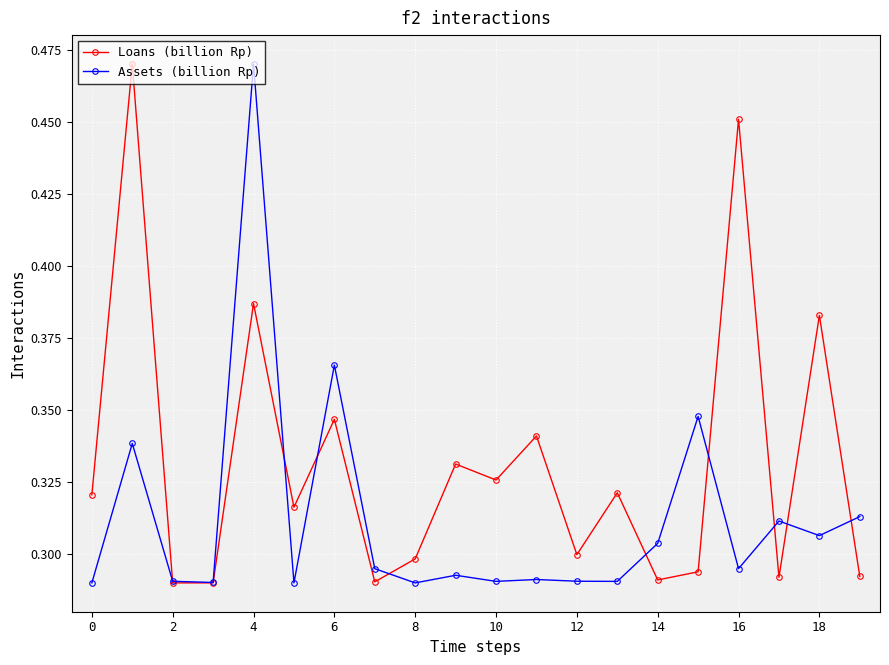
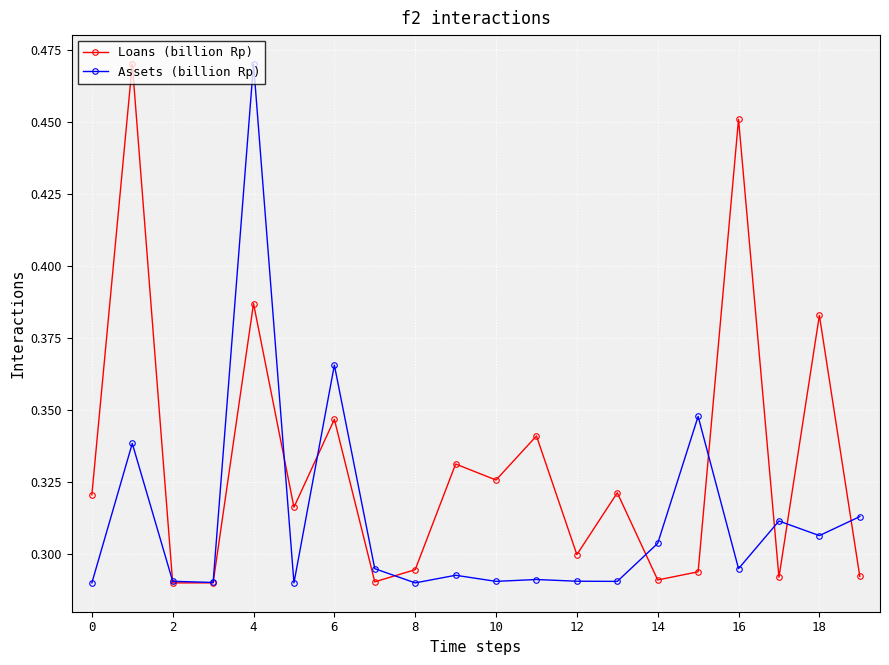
Loans (billion Rp), 8: 0.298 -> 0.295
